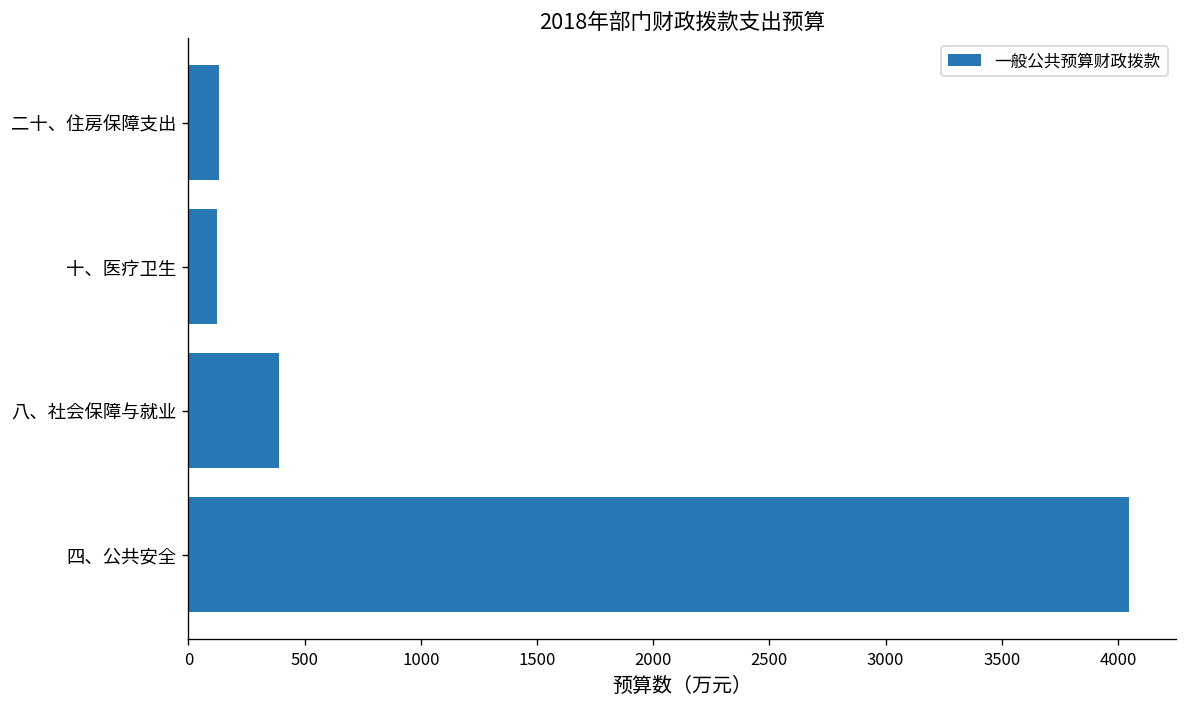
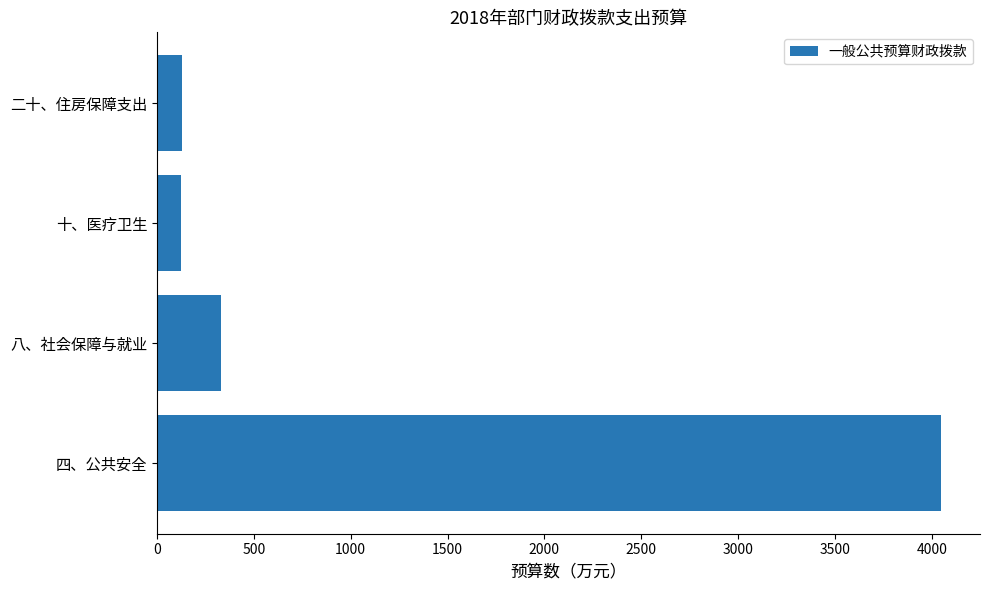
八、社会保障与就业: 390 -> 330
